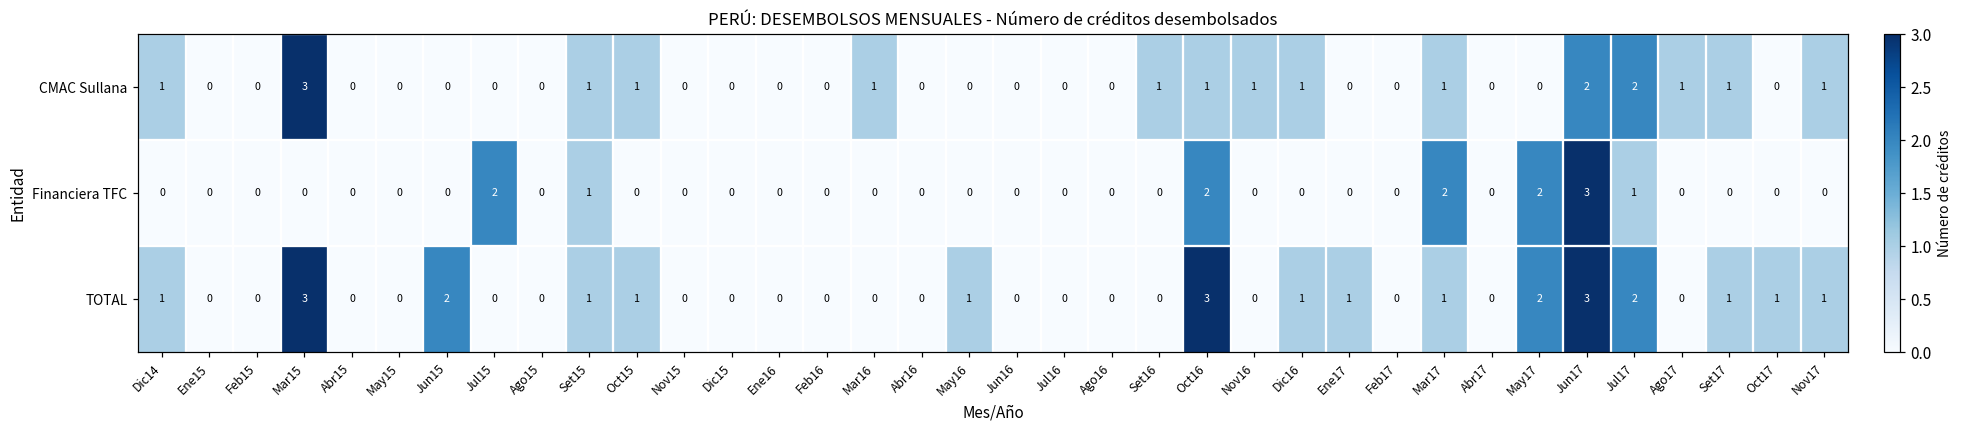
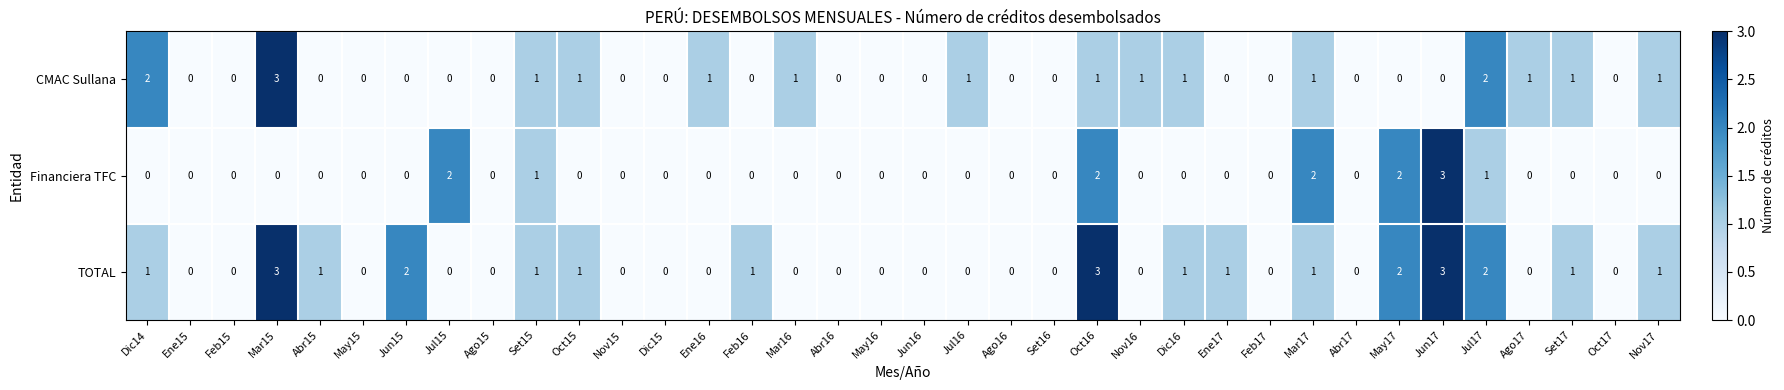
CMAC Sullana, Dic14: 1 -> 2
CMAC Sullana, Ene16: 0 -> 1
CMAC Sullana, Jul16: 0 -> 1
CMAC Sullana, Set16: 1 -> 0
CMAC Sullana, Jun17: 2 -> 0
TOTAL, Abr15: 0 -> 1
TOTAL, Feb16: 0 -> 1
TOTAL, May16: 1 -> 0
TOTAL, Oct17: 1 -> 0
